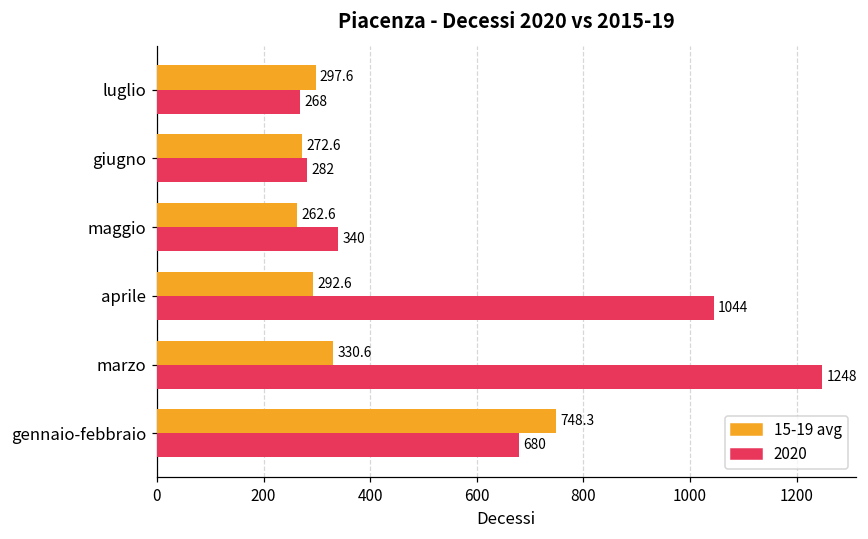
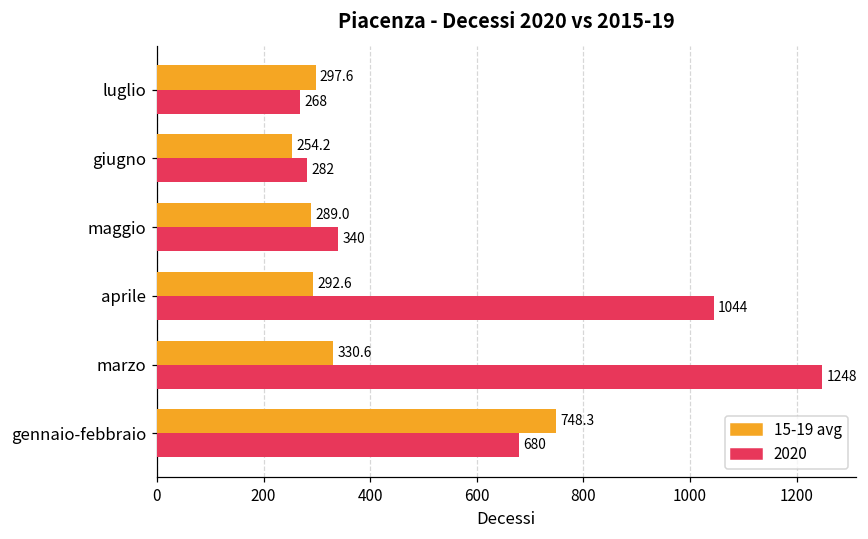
15-19 avg, giugno: 272.6 -> 254.2
15-19 avg, maggio: 262.6 -> 289.0
